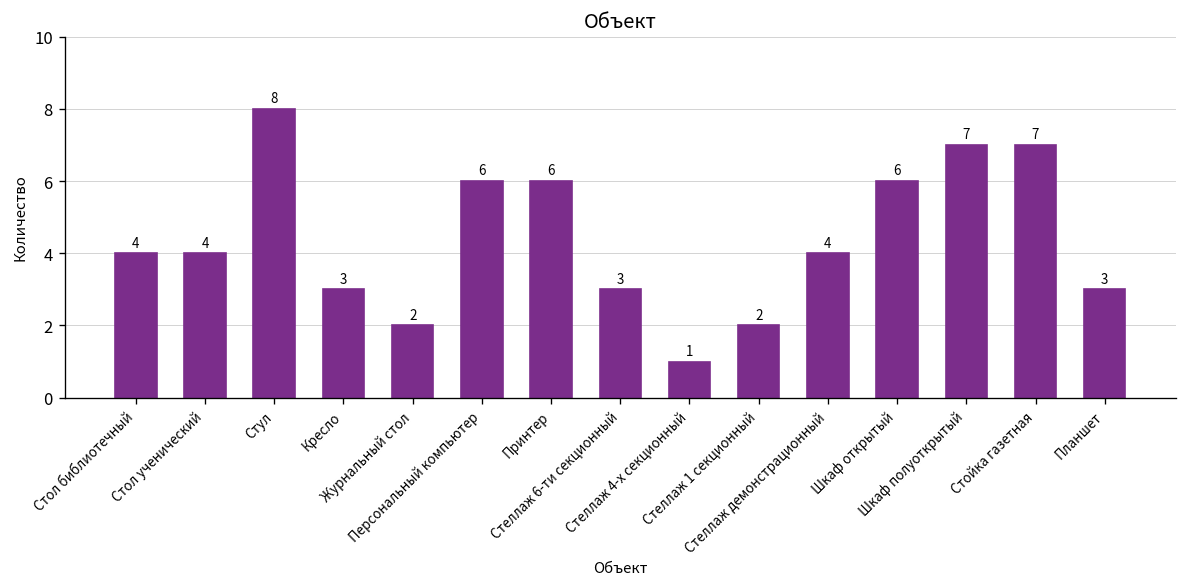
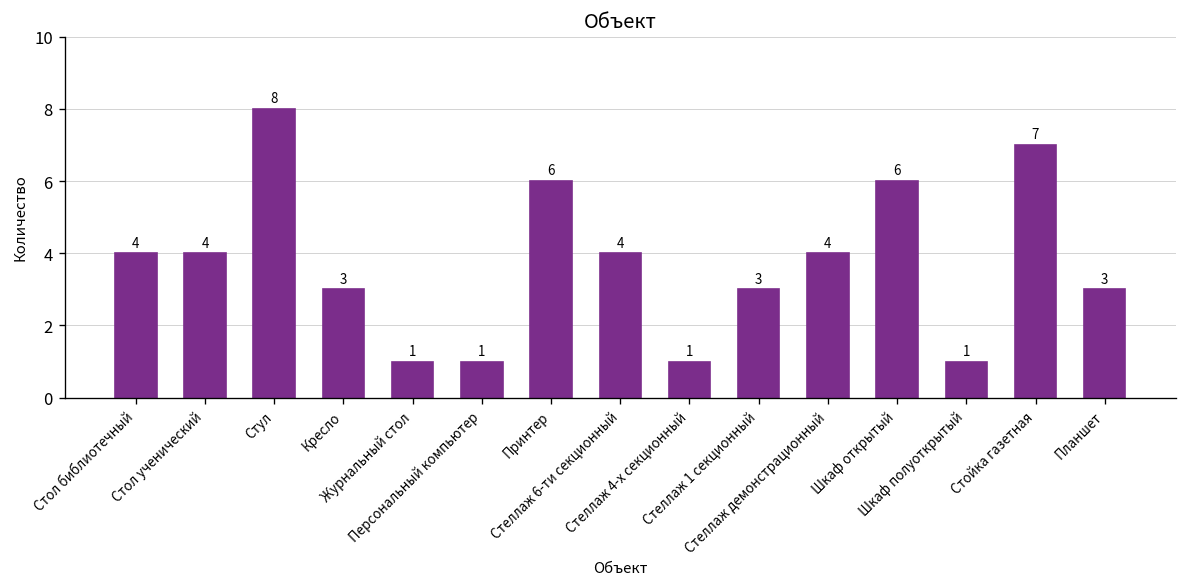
Журнальный стол: 2 -> 1
Персональный компьютер: 6 -> 1
Стеллаж 6-ти секционный: 3 -> 4
Стеллаж 1 секционный: 2 -> 3
Шкаф полуоткрытый: 7 -> 1
